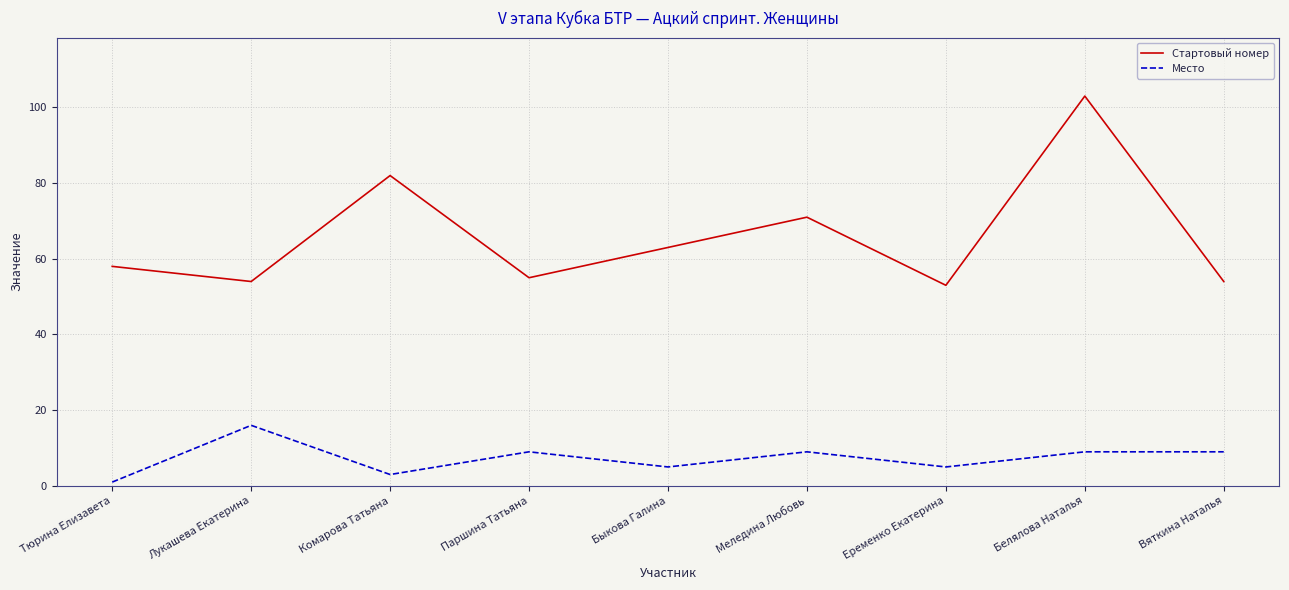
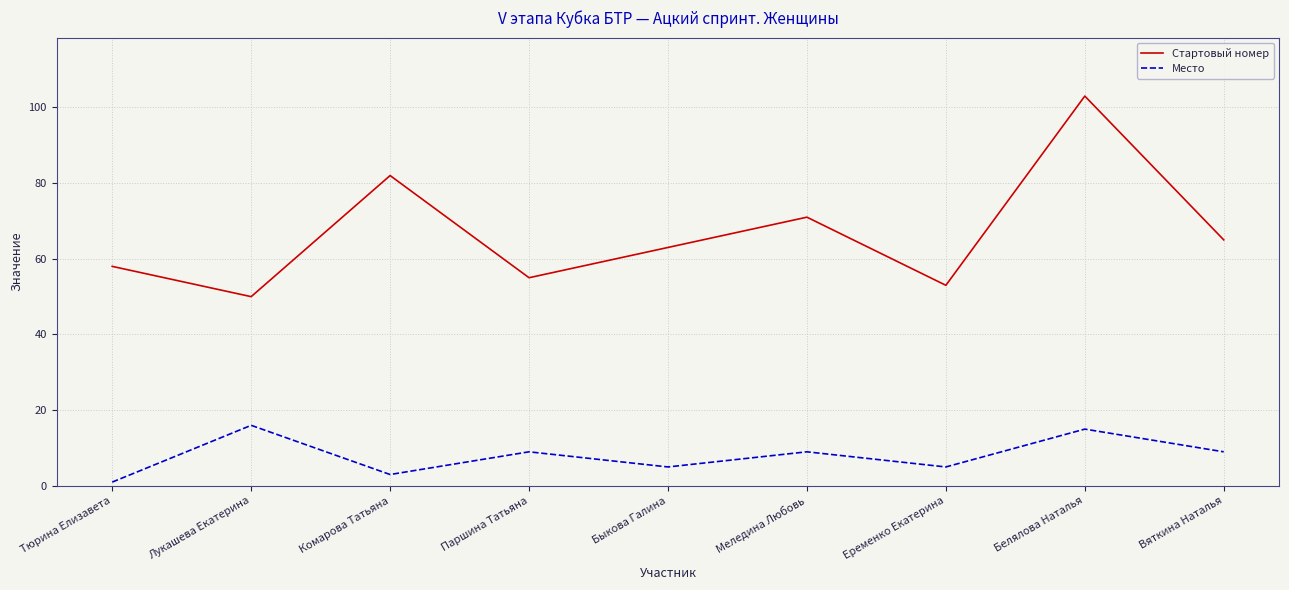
Стартовый номер, Лукашева Екатерина: 54 -> 50
Место, Белялова Наталья: 9 -> 15
Стартовый номер, Вяткина Наталья: 54 -> 65
